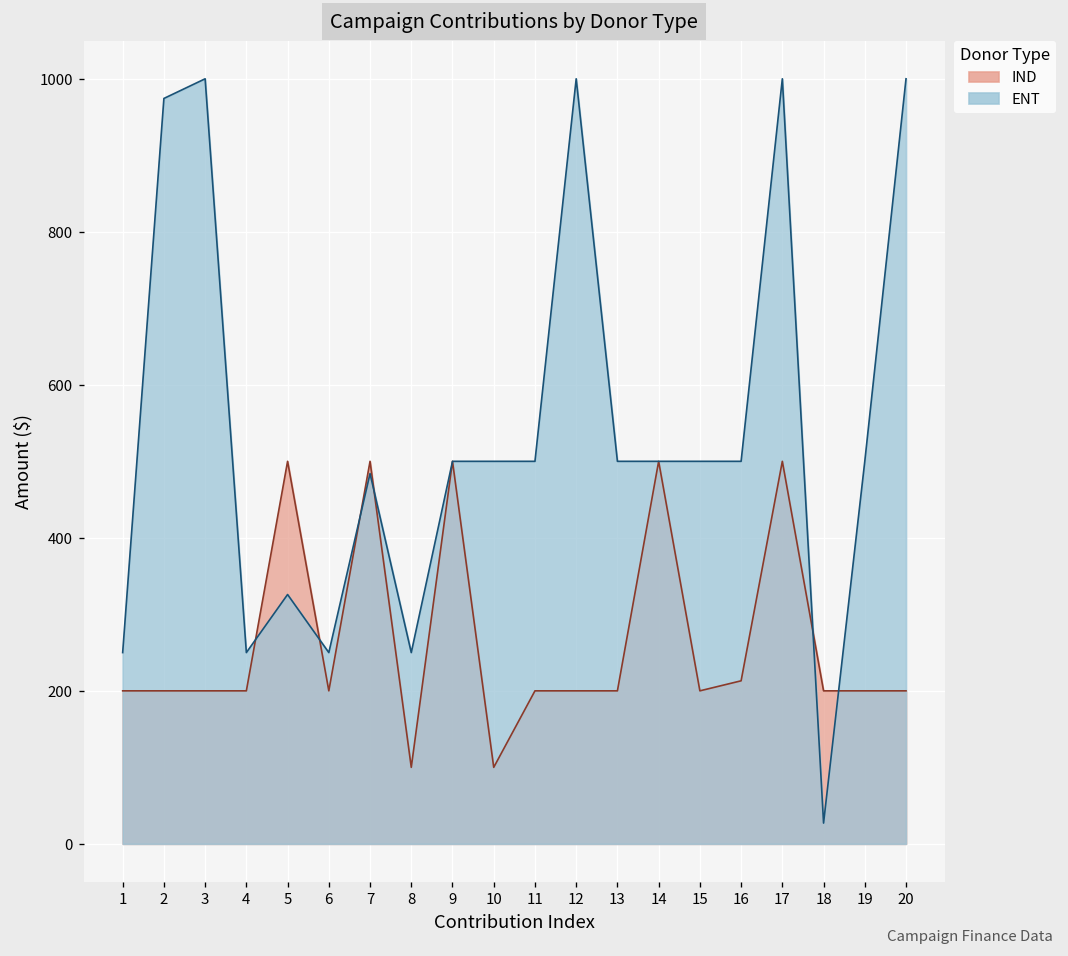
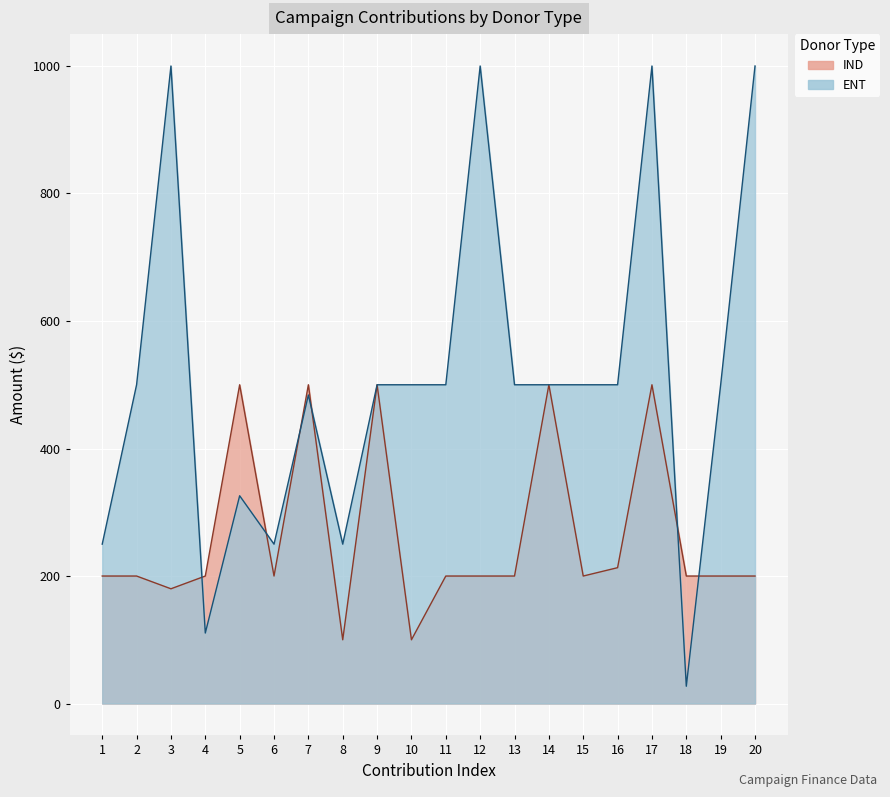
ENT, 2: 970 -> 500
IND, 3: 200 -> 180
ENT, 4: 250 -> 110
